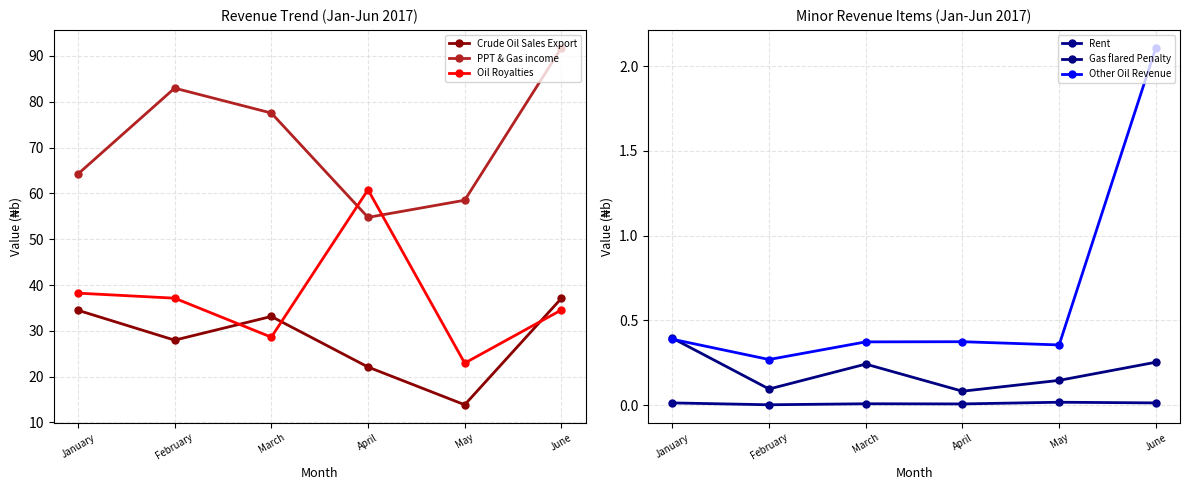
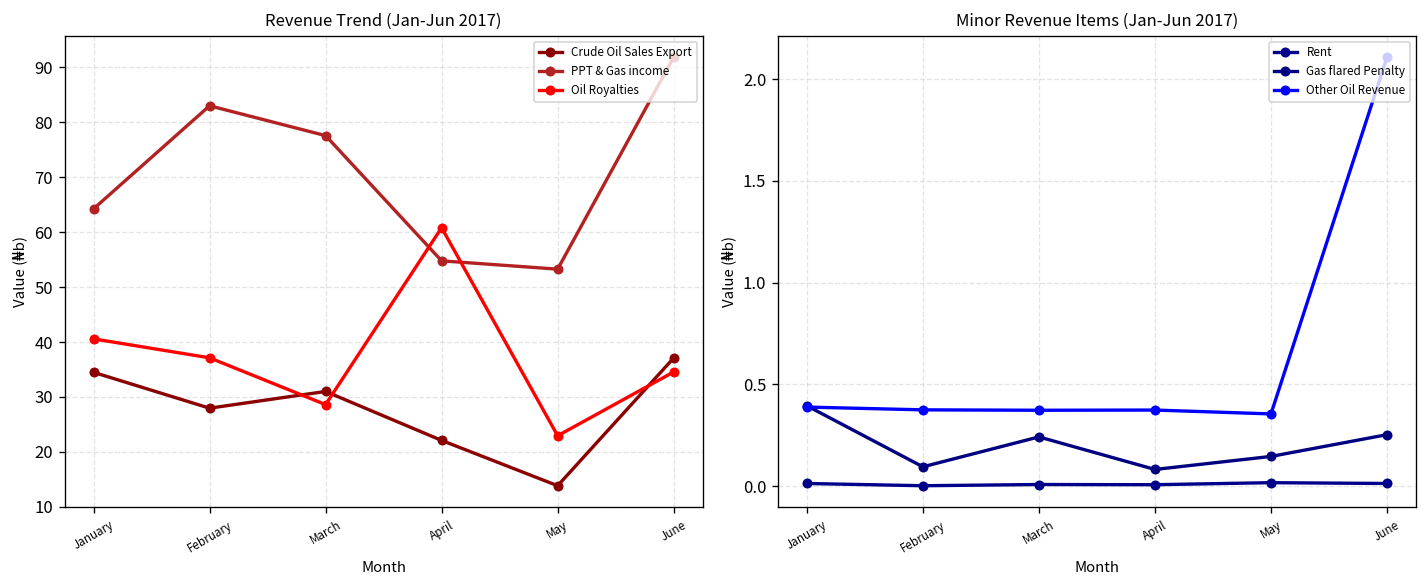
Revenue Trend (Jan-Jun 2017), Oil Royalties, January: 38 -> 41
Revenue Trend (Jan-Jun 2017), Crude Oil Sales Export, March: 33 -> 31
Revenue Trend (Jan-Jun 2017), PPT & Gas income, May: 59 -> 53
Minor Revenue Items (Jan-Jun 2017), Other Oil Revenue, February: 0.27 -> 0.38
